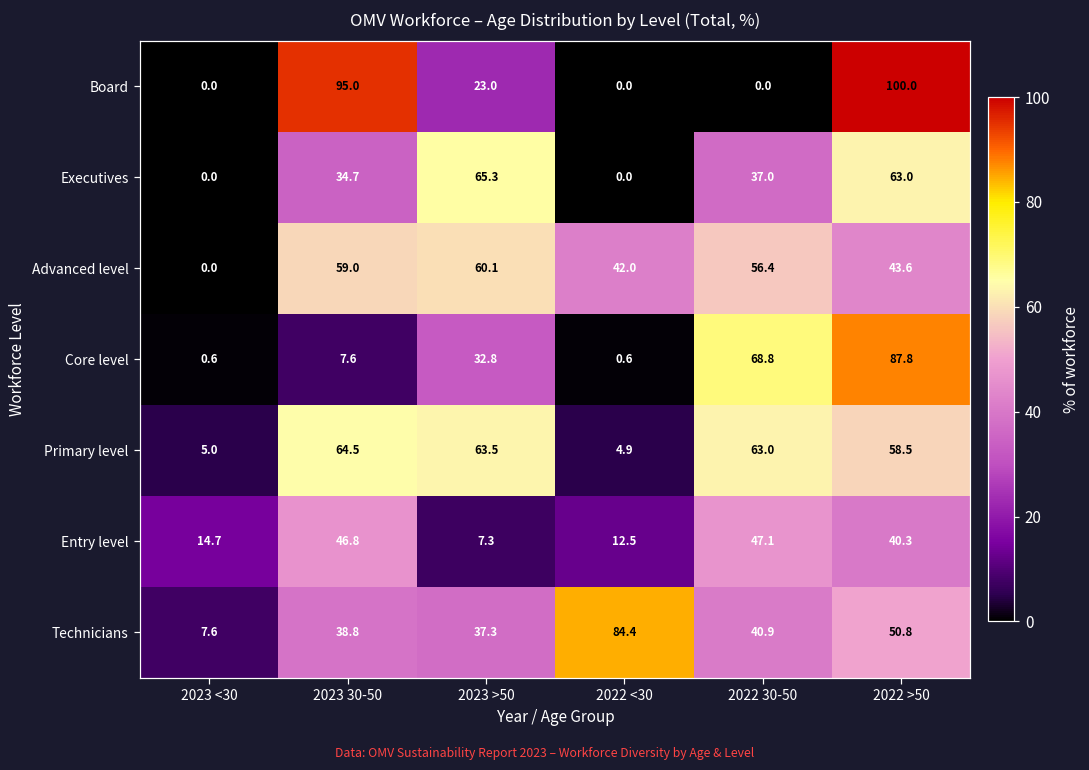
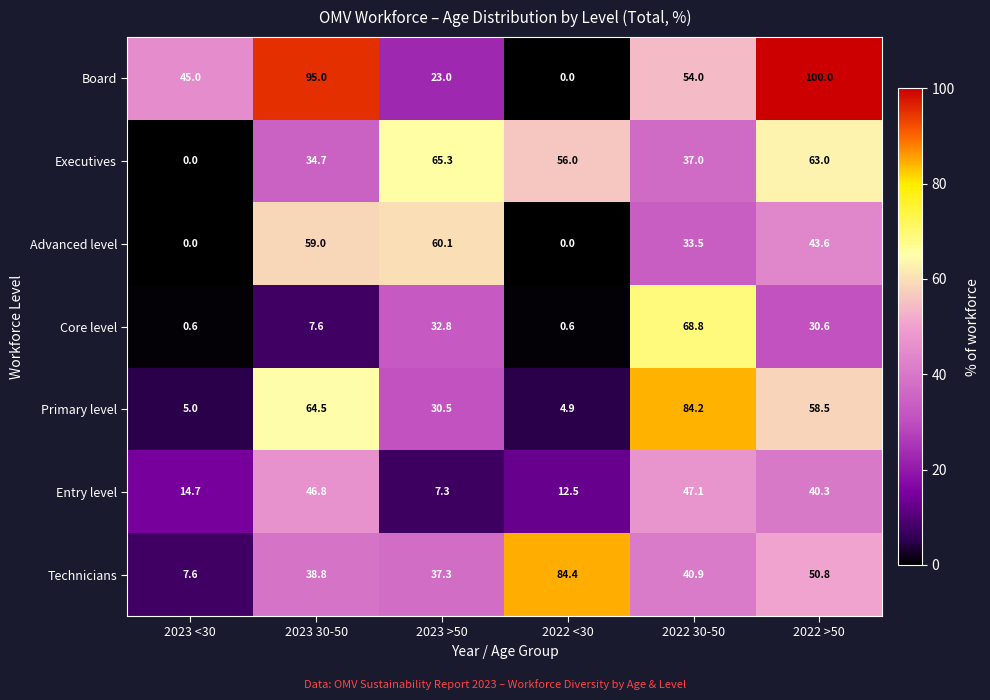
Board, 2023 <30: 0.0 -> 45.0
Board, 2022 30-50: 0.0 -> 54.0
Executives, 2022 <30: 0.0 -> 56.0
Advanced level, 2022 <30: 42.0 -> 0.0
Advanced level, 2022 30-50: 56.4 -> 33.5
Core level, 2022 >50: 87.8 -> 30.6
Primary level, 2023 >50: 63.5 -> 30.5
Primary level, 2022 30-50: 63.0 -> 84.2
